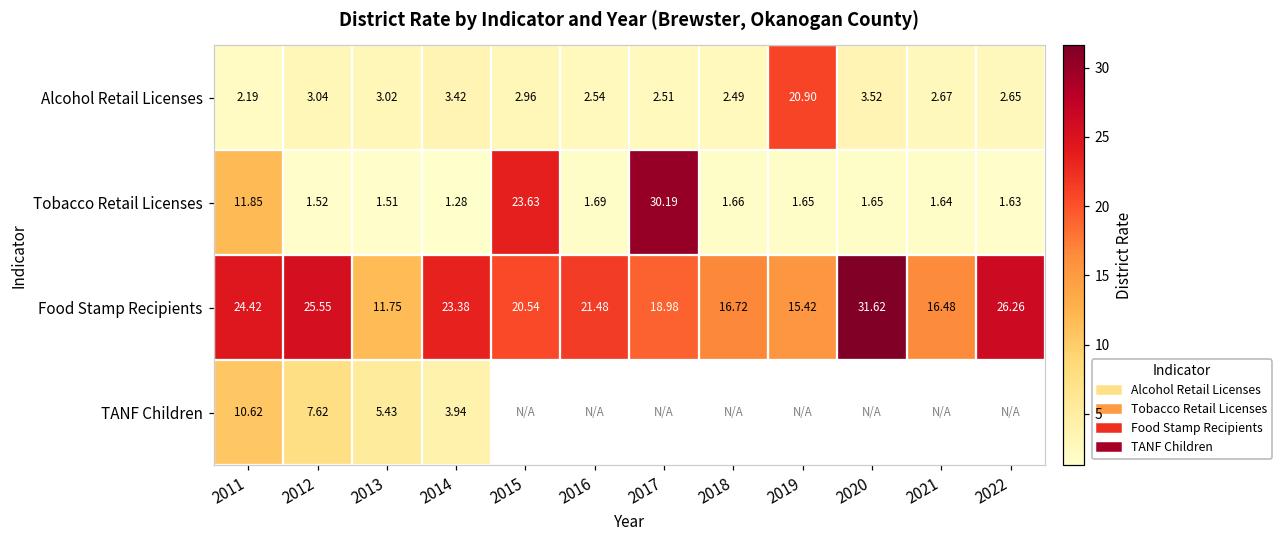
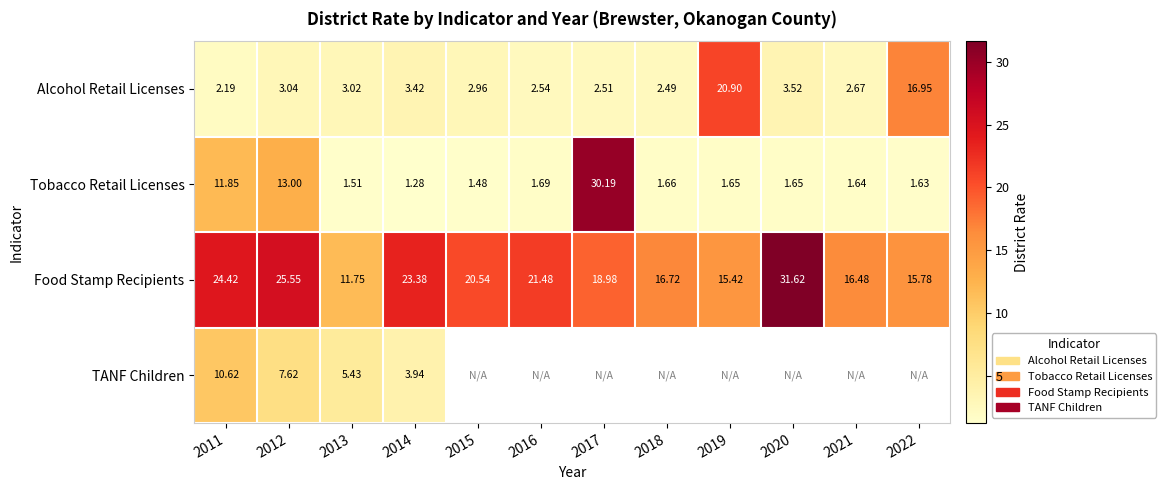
Alcohol Retail Licenses, 2022: 2.65 -> 16.95
Tobacco Retail Licenses, 2012: 1.52 -> 13.00
Tobacco Retail Licenses, 2015: 23.63 -> 1.48
Food Stamp Recipients, 2022: 26.26 -> 15.78
